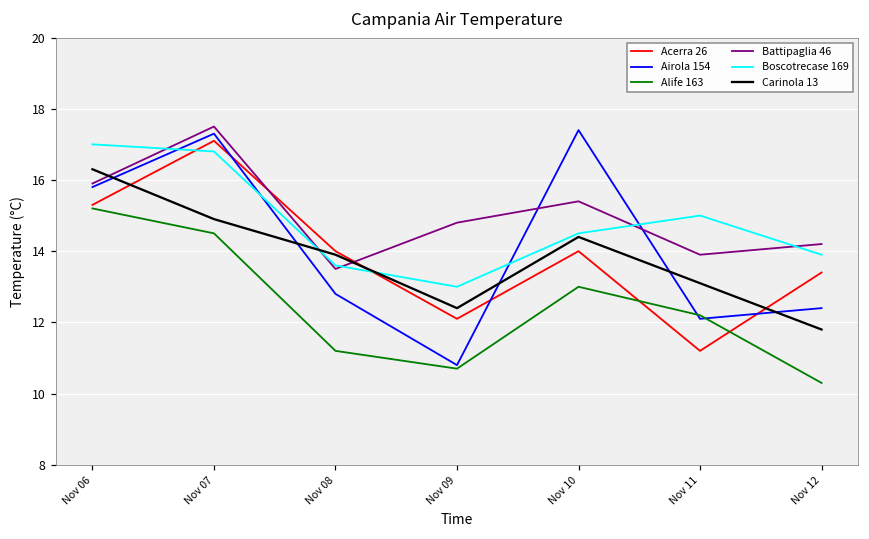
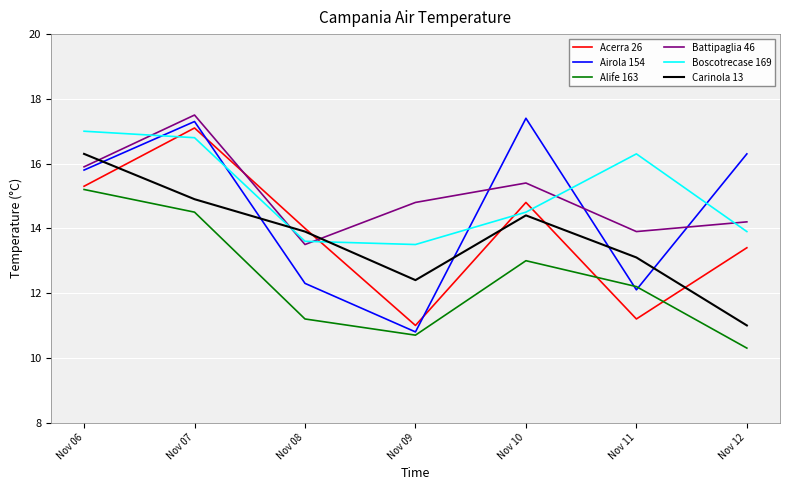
Airola 154, Nov 08: 12.8 -> 12.3
Acerra 26, Nov 09: 12.1 -> 11.0
Boscotrecase 169, Nov 09: 13.0 -> 13.5
Acerra 26, Nov 10: 14.0 -> 14.8
Boscotrecase 169, Nov 11: 15.0 -> 16.3
Airola 154, Nov 12: 12.4 -> 16.3
Carinola 13, Nov 12: 11.8 -> 11.0
